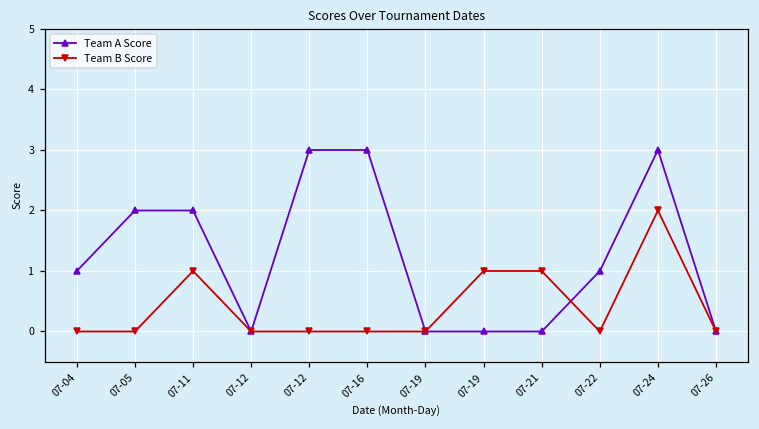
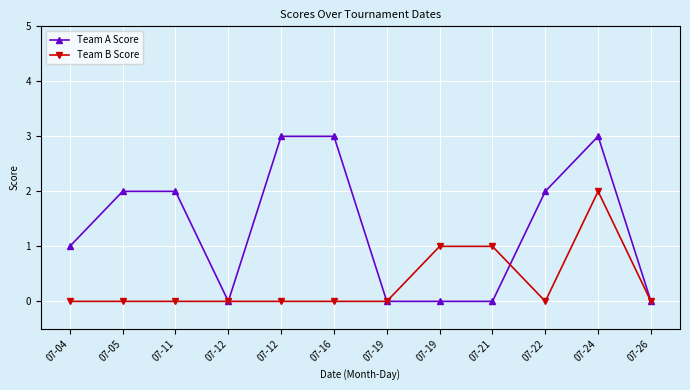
Team B Score, 07-11: 1 -> 0
Team A Score, 07-22: 1 -> 2
